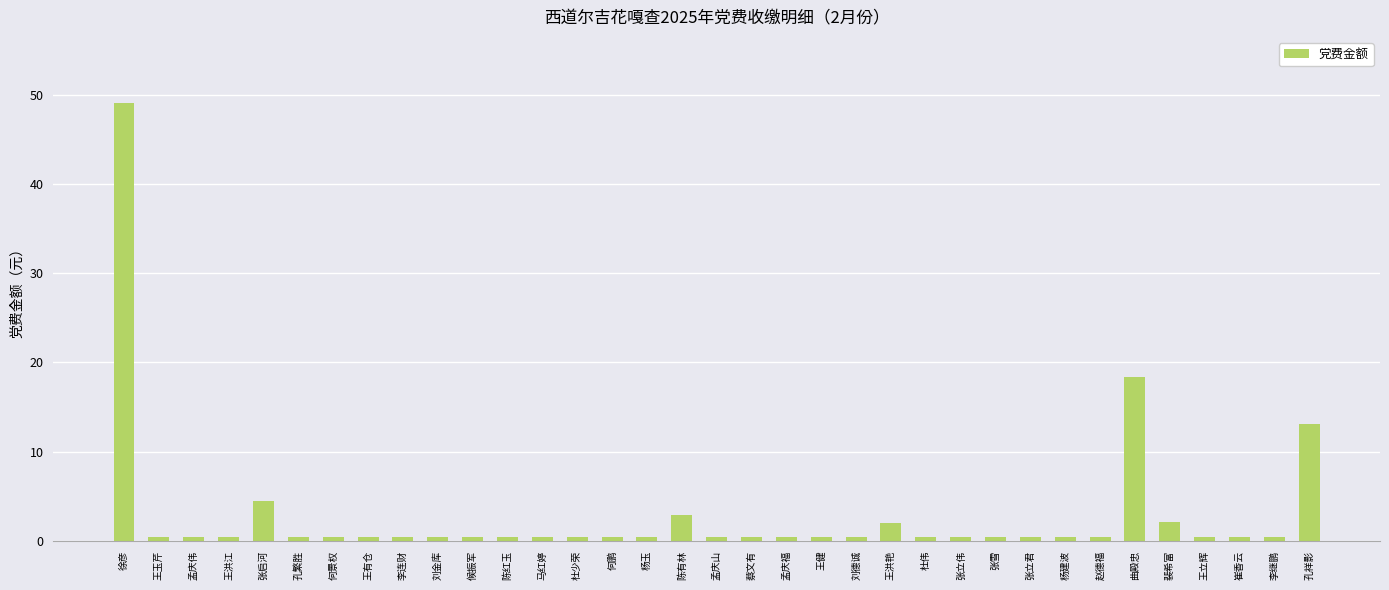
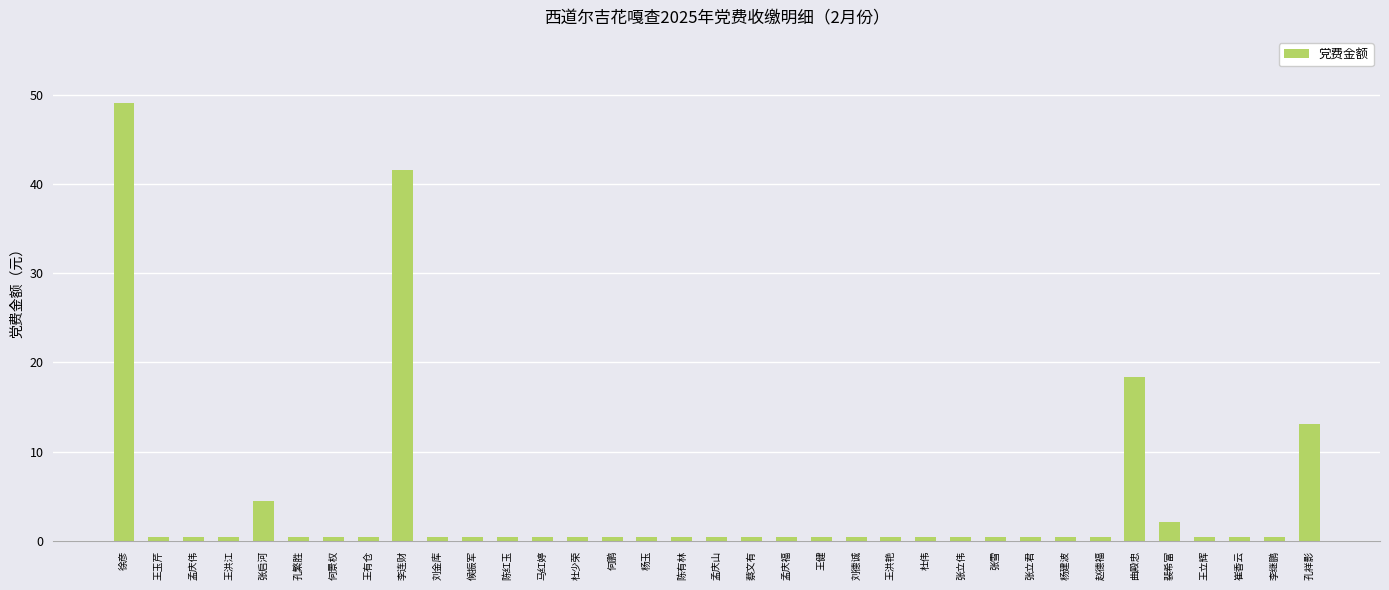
李连财: 0 -> 42
陈有林: 3 -> 0
王洪艳: 2 -> 0
